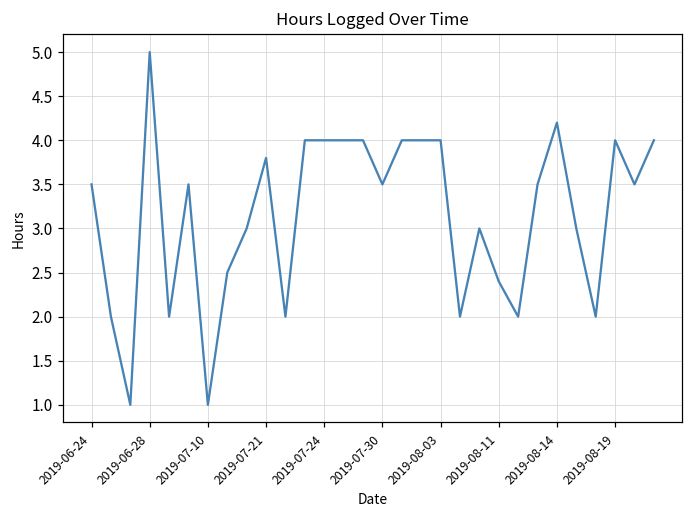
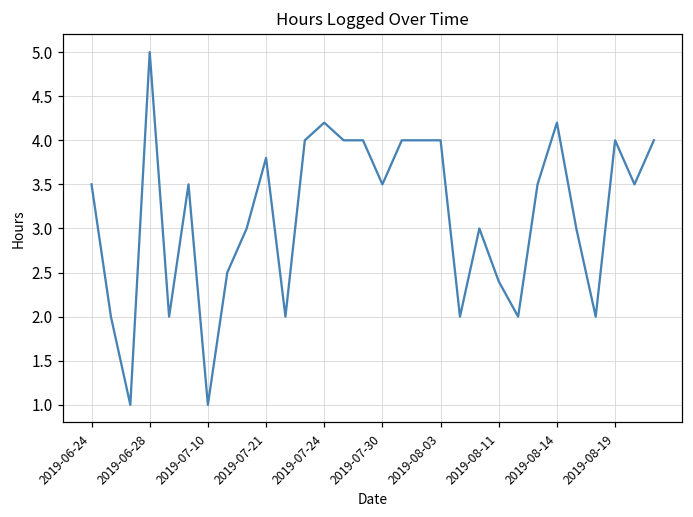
2019-07-24: 4.0 -> 4.2
